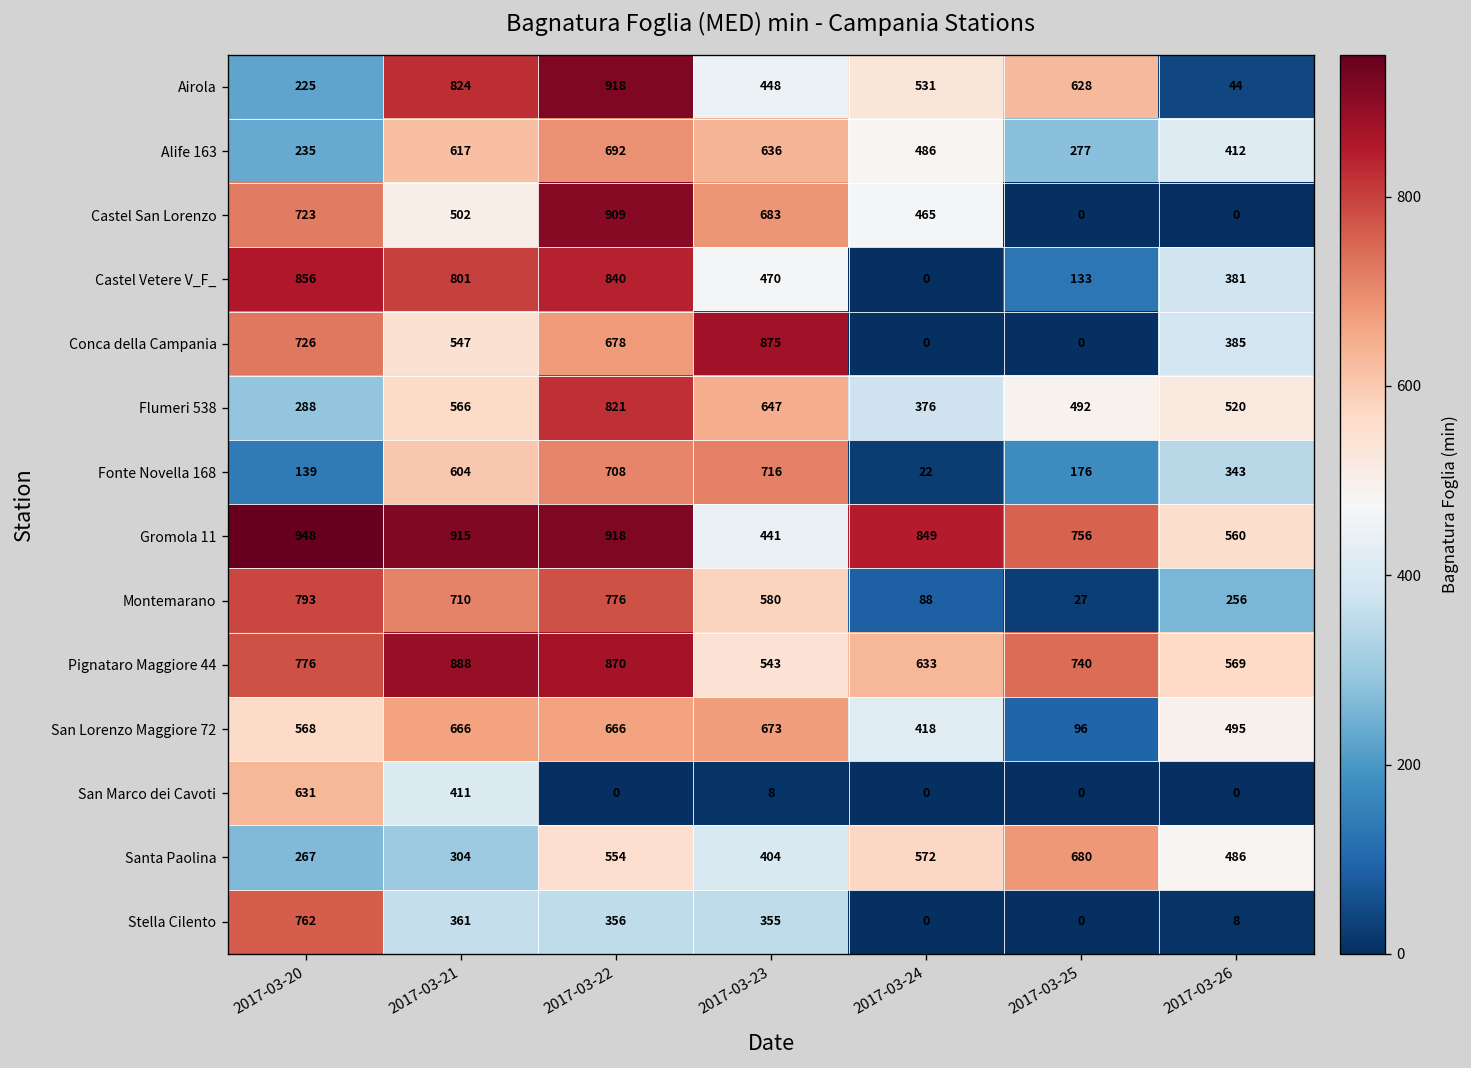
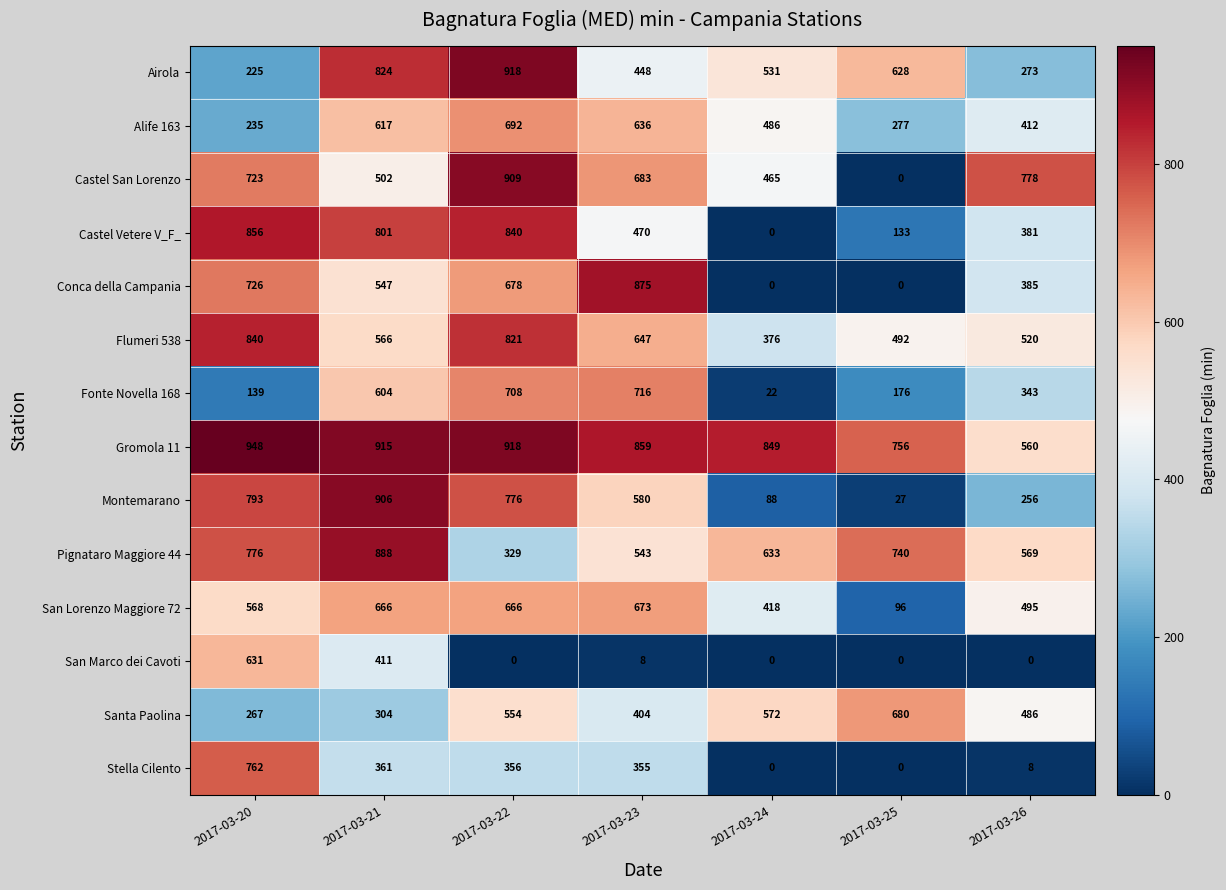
Airola, 2017-03-26: 44 -> 273
Castel San Lorenzo, 2017-03-26: 0 -> 778
Flumeri 538, 2017-03-20: 288 -> 840
Gromola 11, 2017-03-23: 441 -> 859
Montemarano, 2017-03-21: 710 -> 906
Pignataro Maggiore 44, 2017-03-22: 870 -> 329
